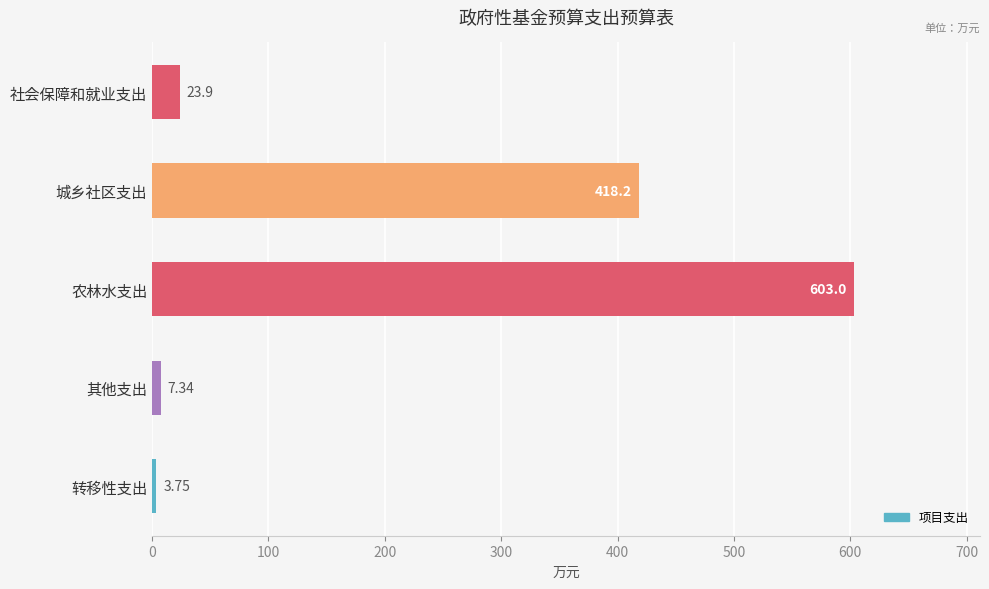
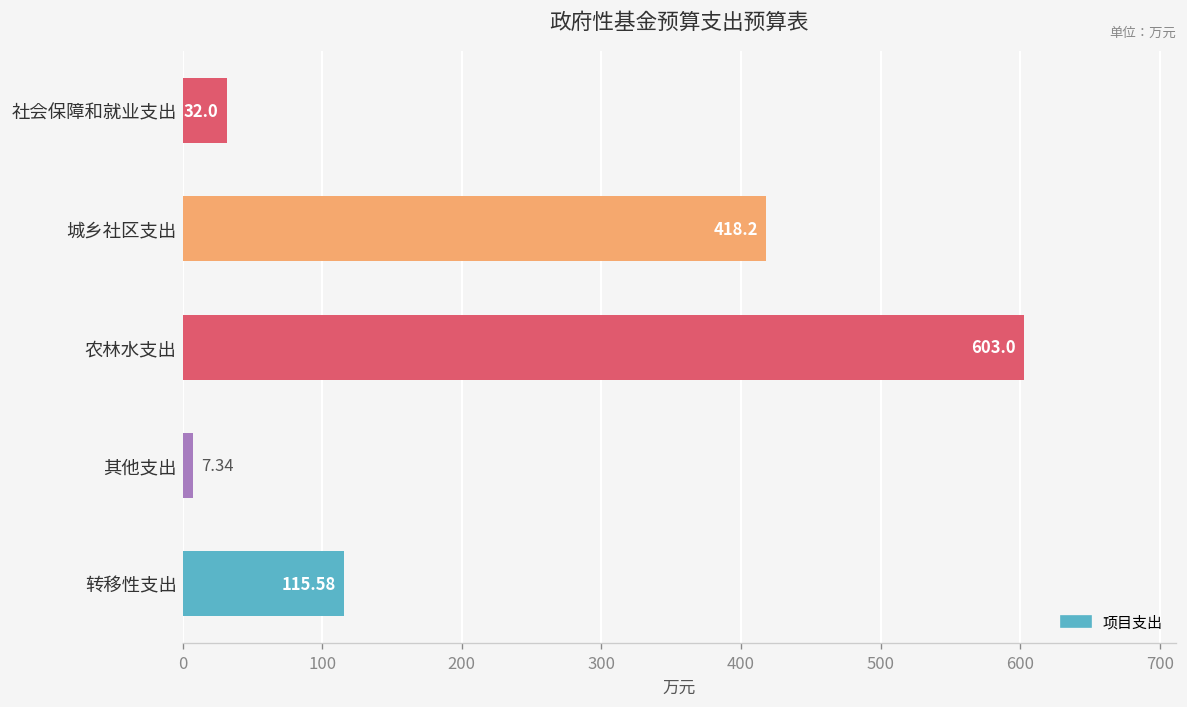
社会保障和就业支出: 23.9 -> 32.0
转移性支出: 3.75 -> 115.58
